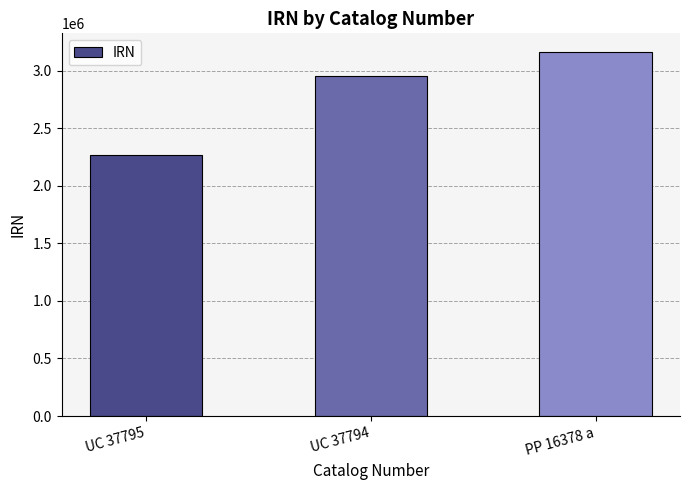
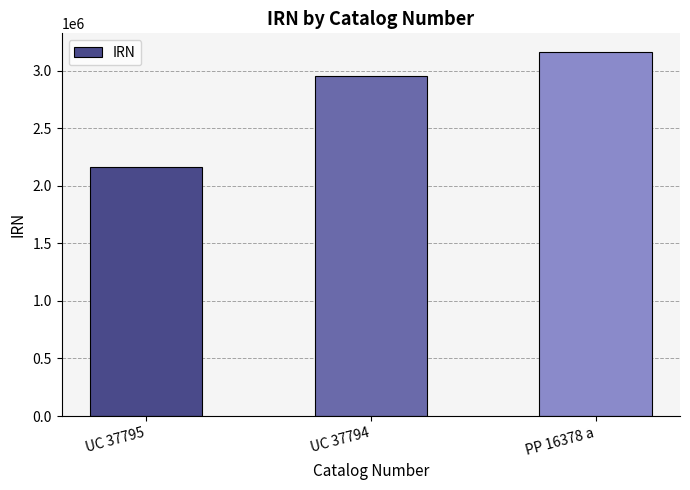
UC 37795: 2270000 -> 2160000
